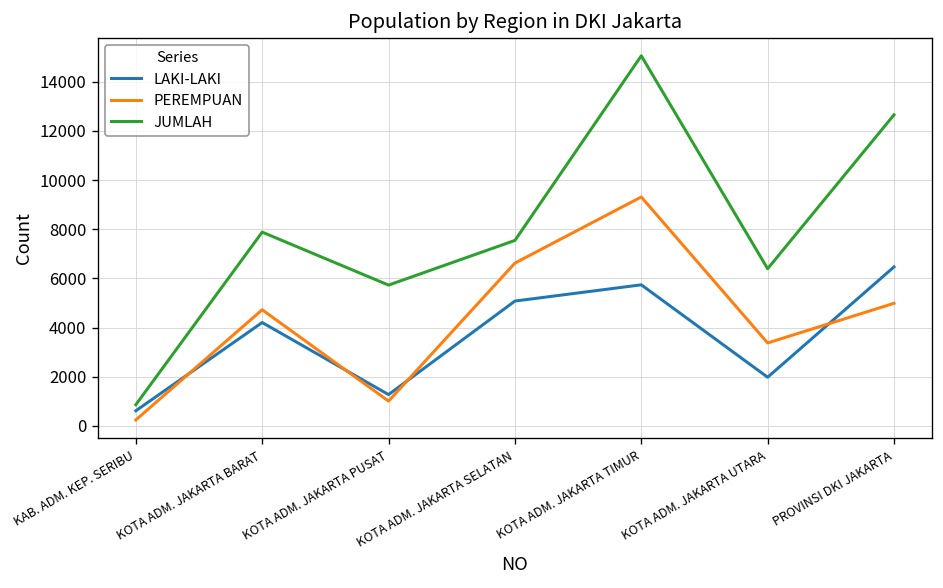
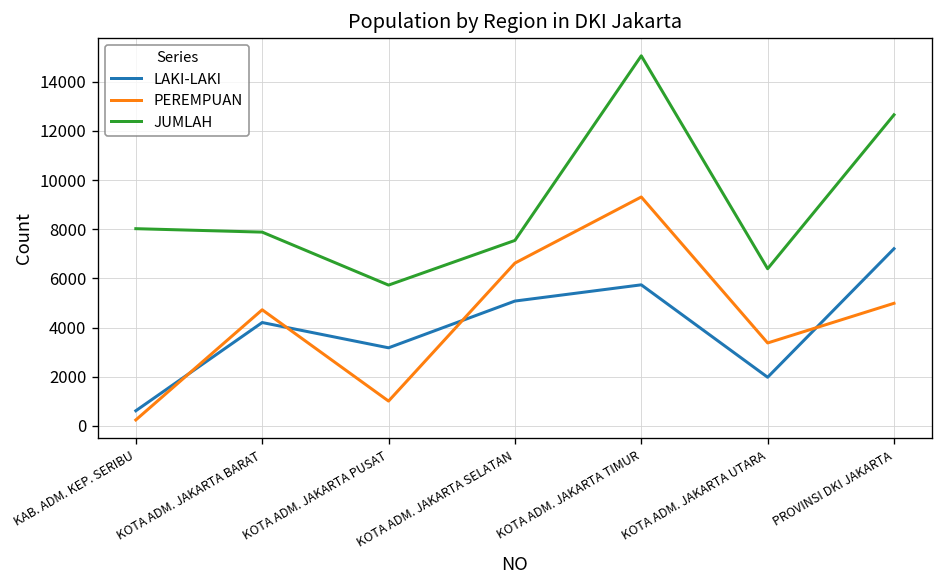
JUMLAH, KAB. ADM. KEP. SERIBU: 900 -> 8000
LAKI-LAKI, KOTA ADM. JAKARTA PUSAT: 1300 -> 3200
LAKI-LAKI, PROVINSI DKI JAKARTA: 6500 -> 7200
